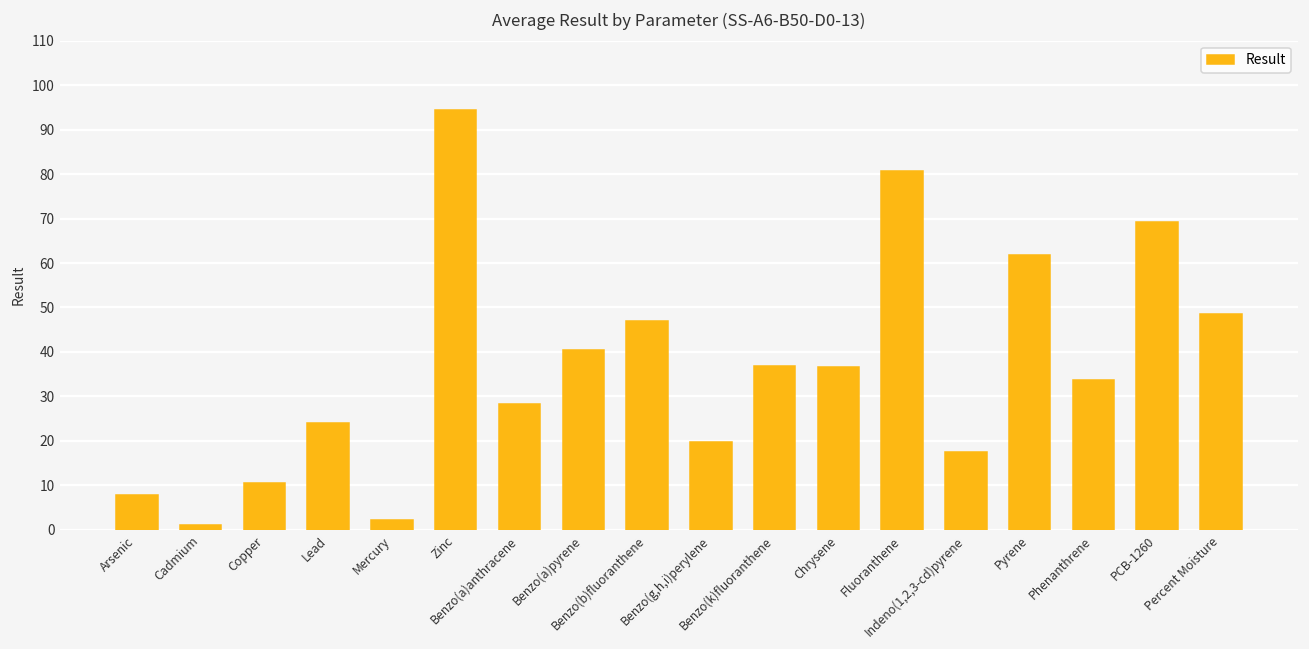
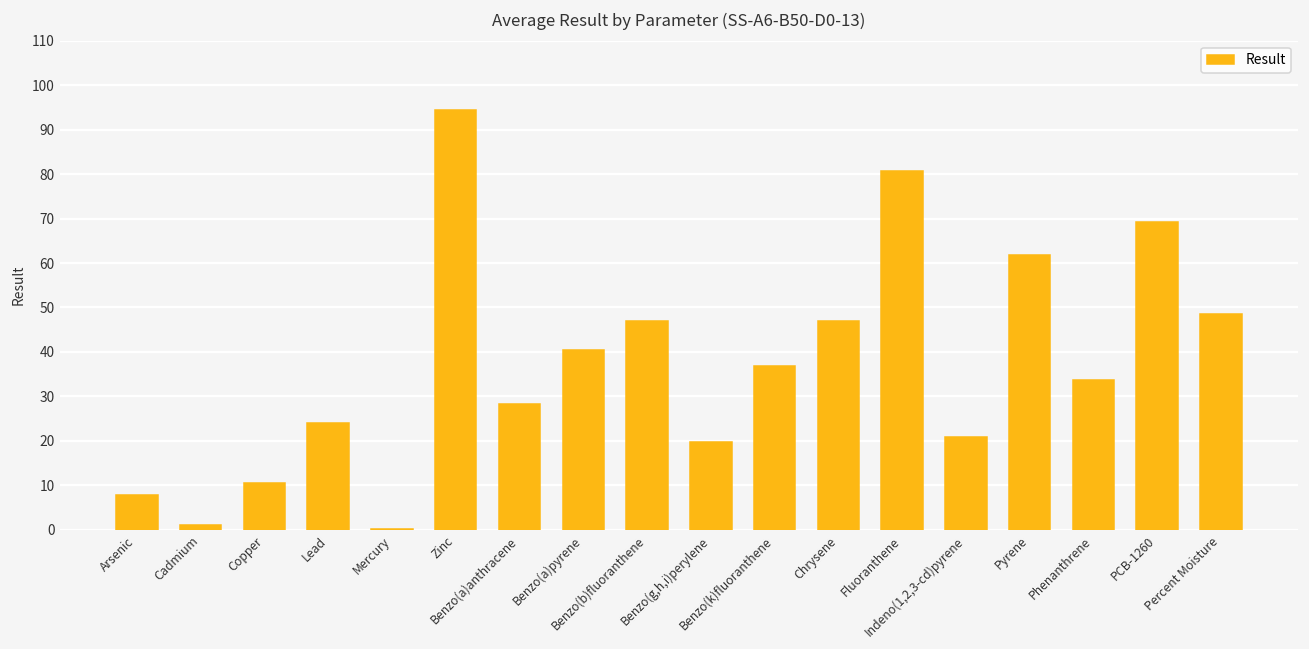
Mercury: 2 -> 0
Chrysene: 37 -> 47
Indeno(1,2,3-cd)pyrene: 17 -> 21
